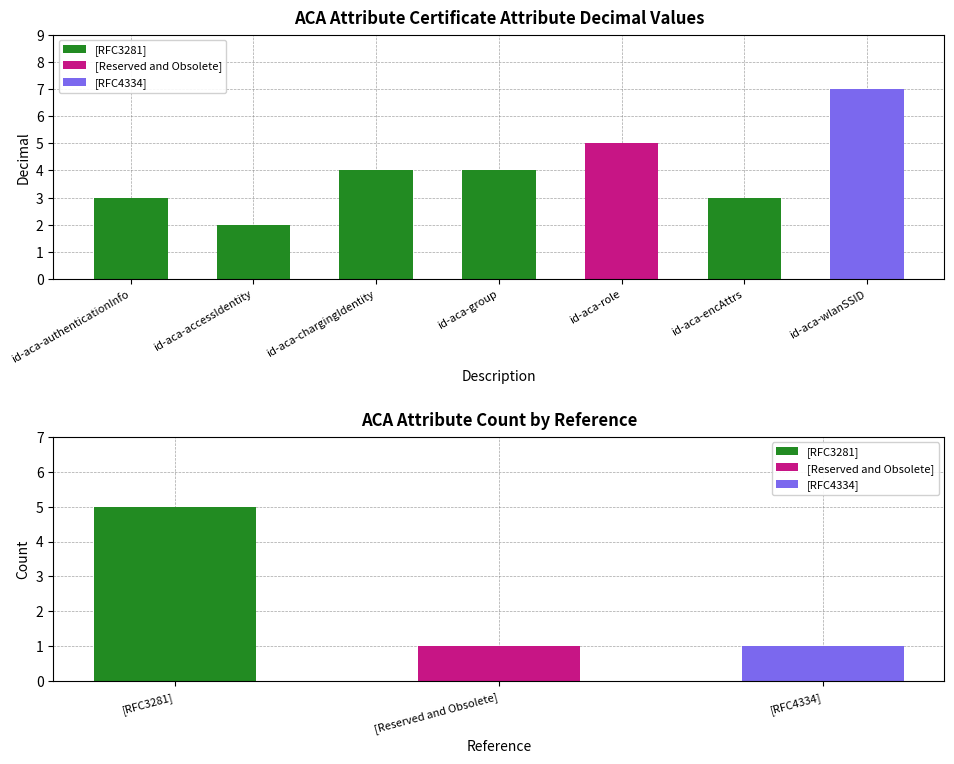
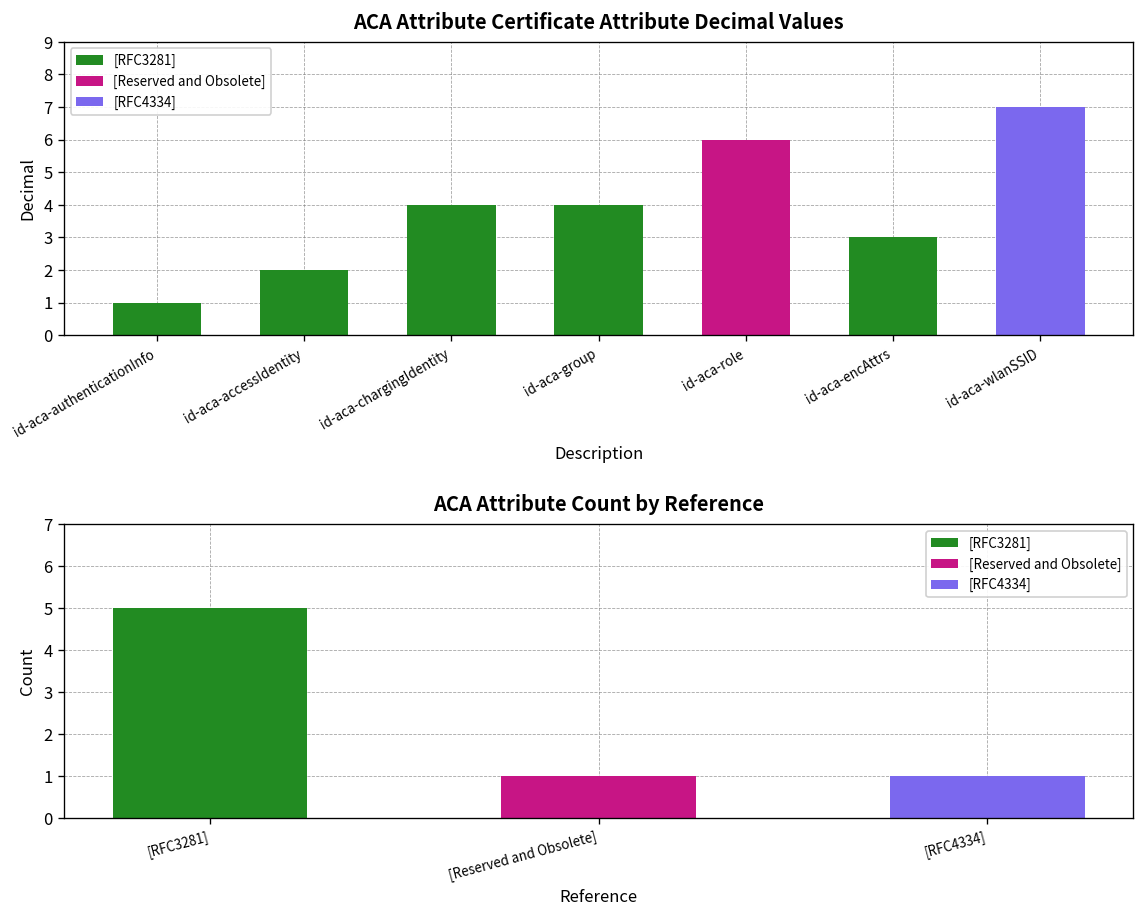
ACA Attribute Certificate Attribute Decimal Values, id-aca-authenticationInfo: 3 -> 1
ACA Attribute Certificate Attribute Decimal Values, id-aca-role: 5 -> 6
